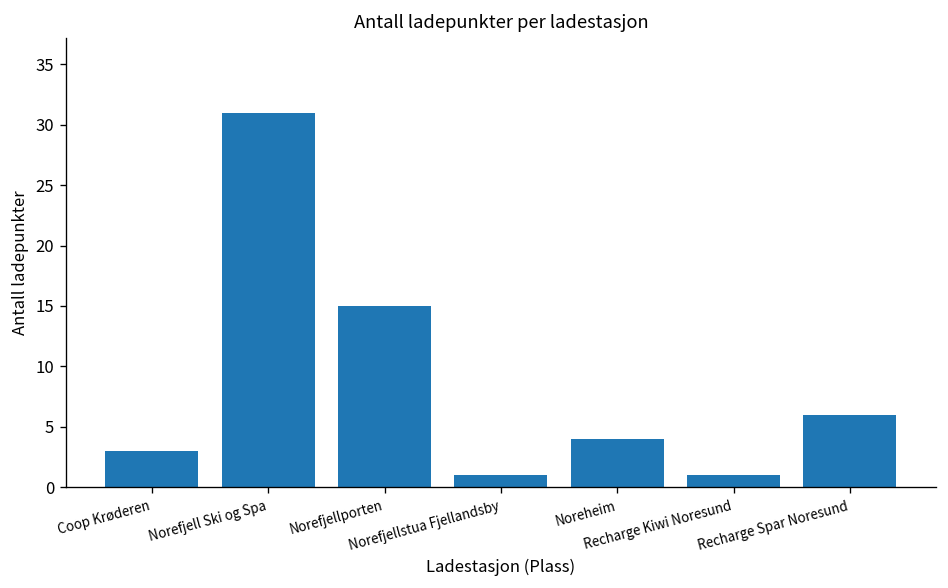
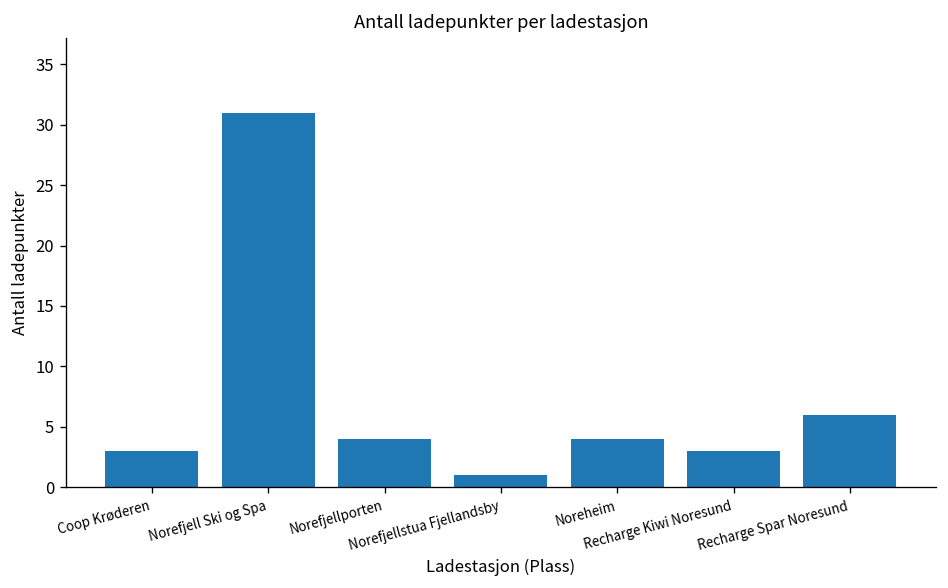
Norefjellporten: 15 -> 4
Recharge Kiwi Noresund: 1 -> 3
